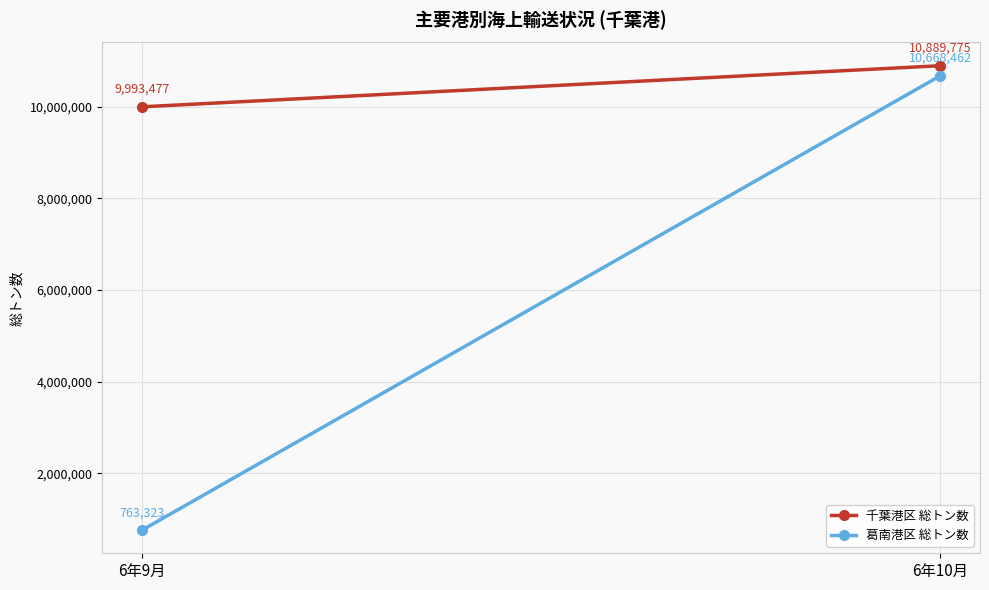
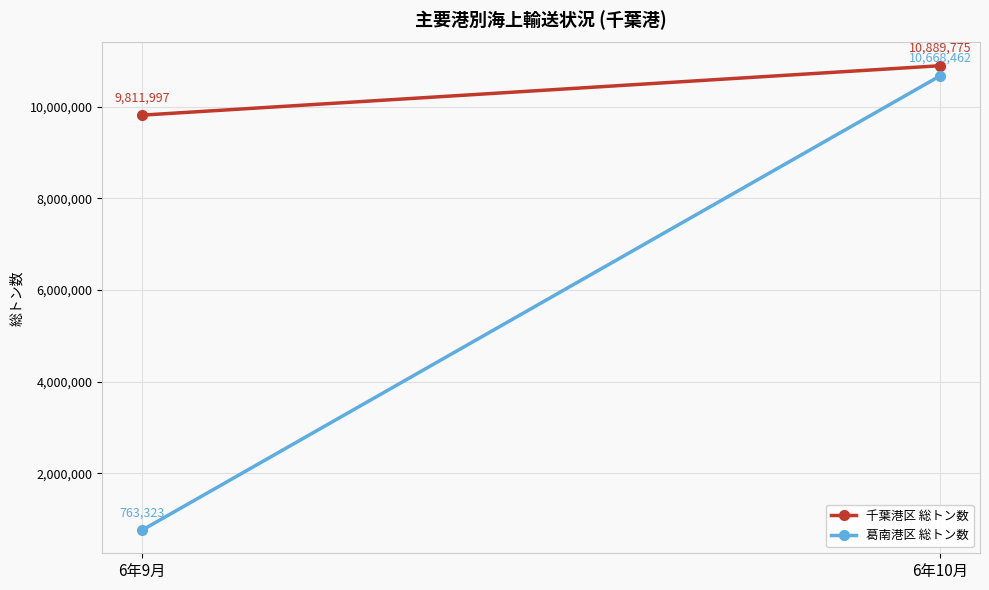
千葉港区 総トン数, 6年9月: 9,993,477 -> 9,811,997
